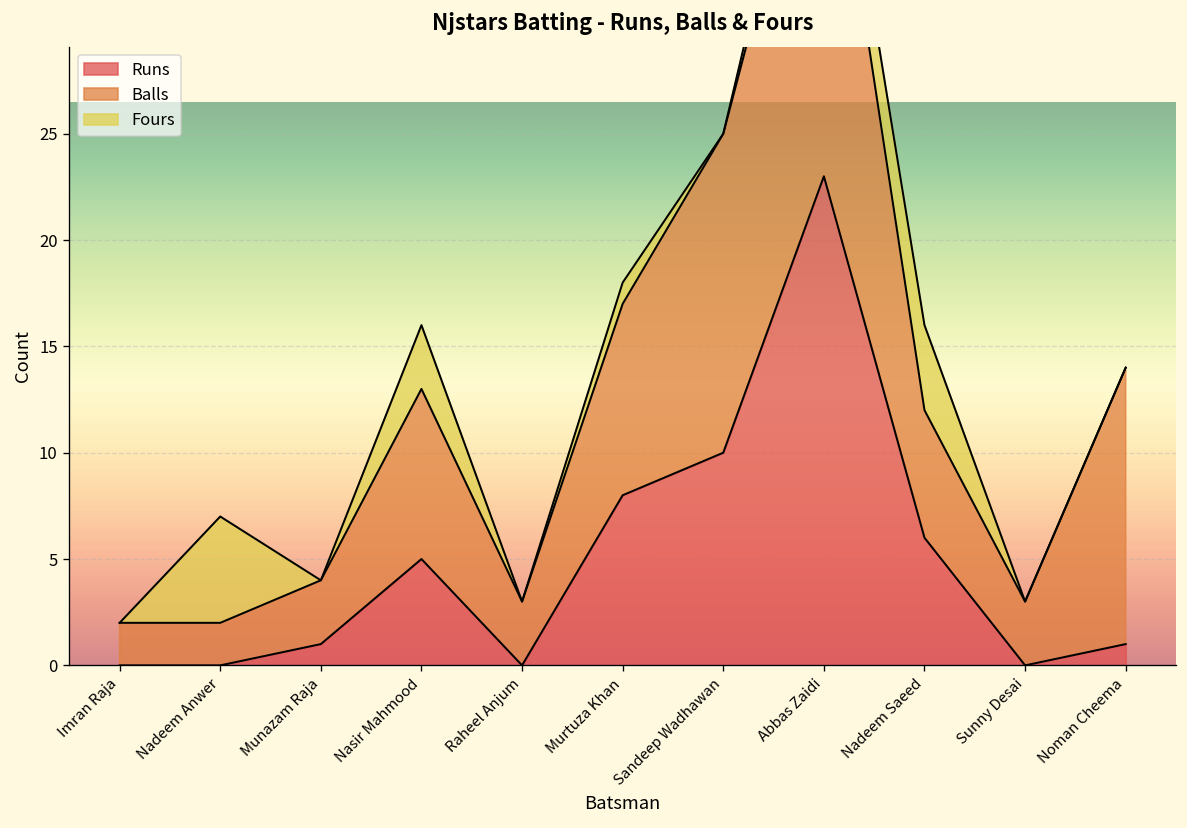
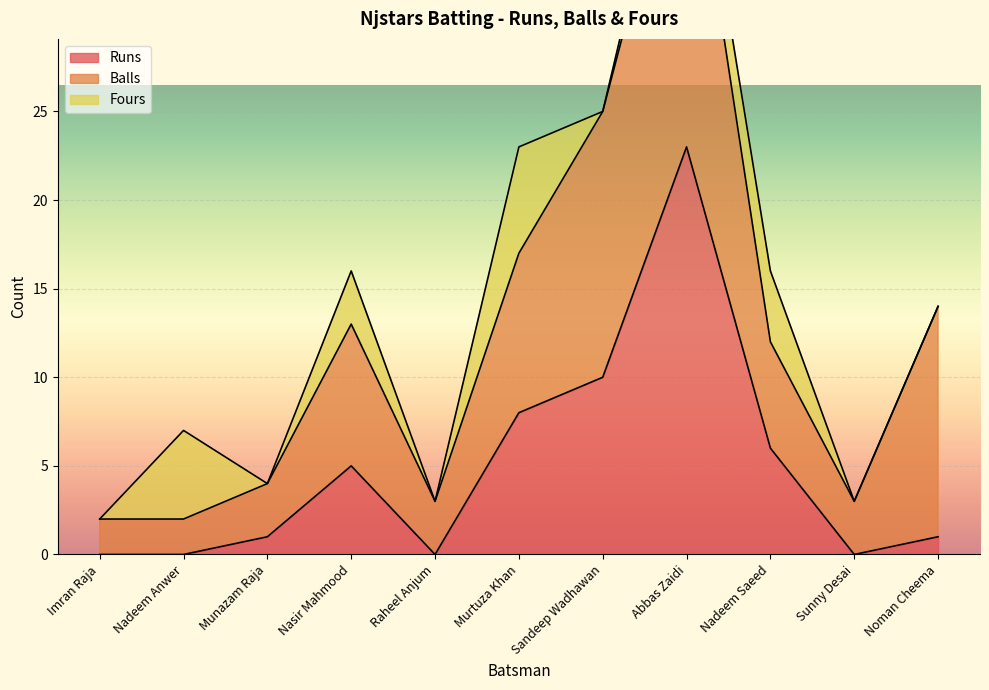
Fours, Murtuza Khan: 1 -> 6
